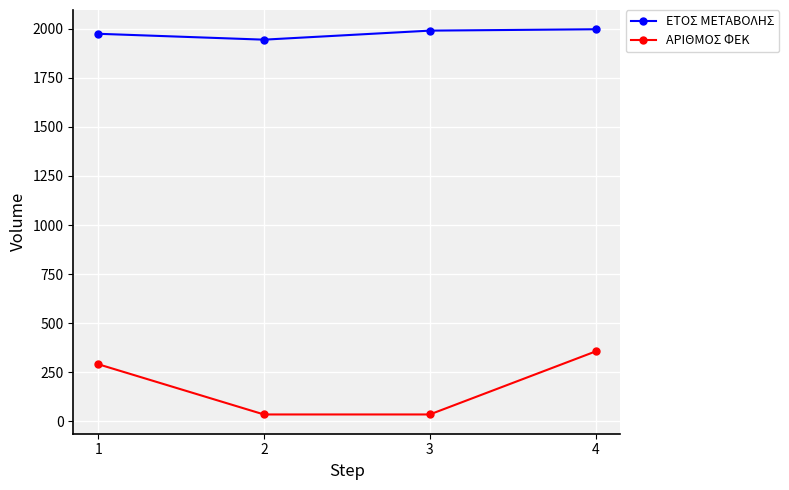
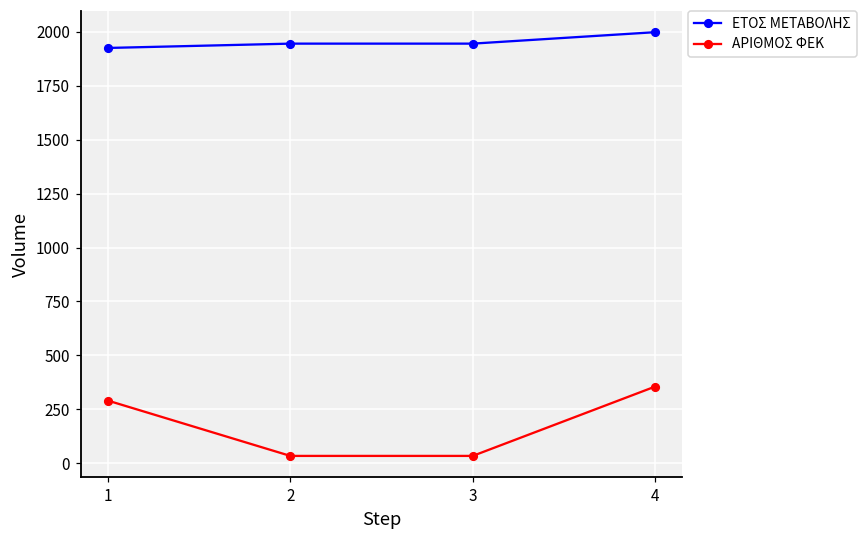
ΕΤΟΣ ΜΕΤΑΒΟΛΗΣ, 1: 1970 -> 1920
ΕΤΟΣ ΜΕΤΑΒΟΛΗΣ, 3: 1990 -> 1940
